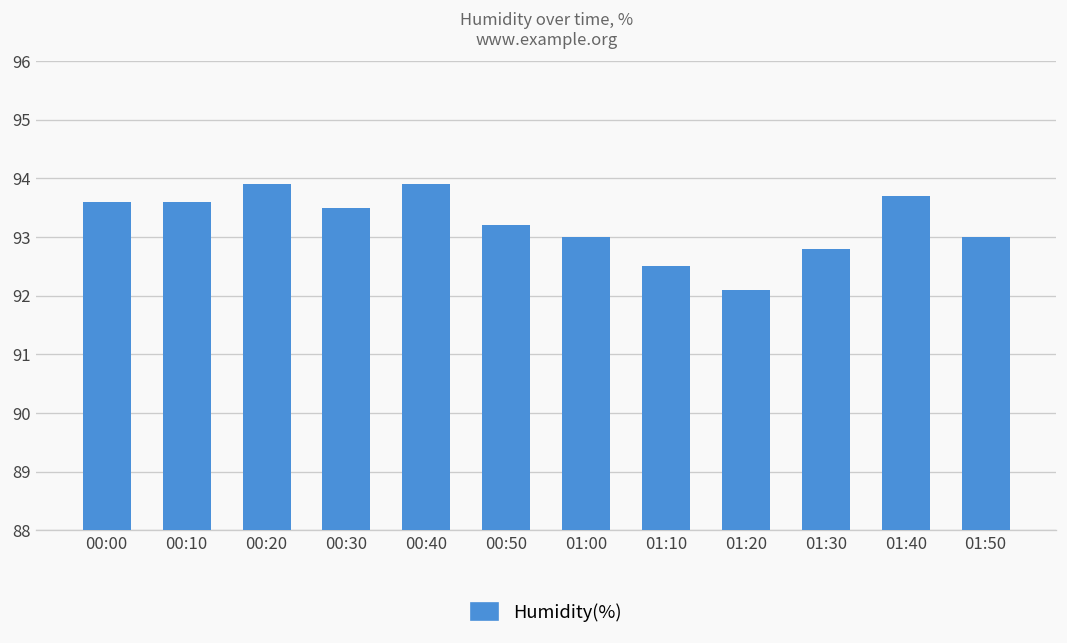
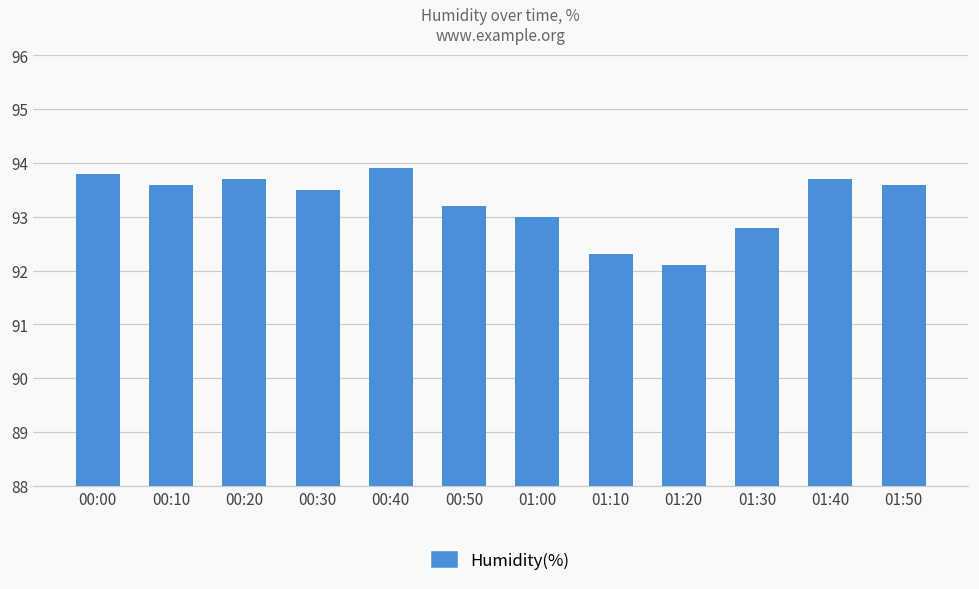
00:00: 93.6 -> 93.8
00:20: 93.9 -> 93.7
01:10: 92.5 -> 92.3
01:50: 93.0 -> 93.6
